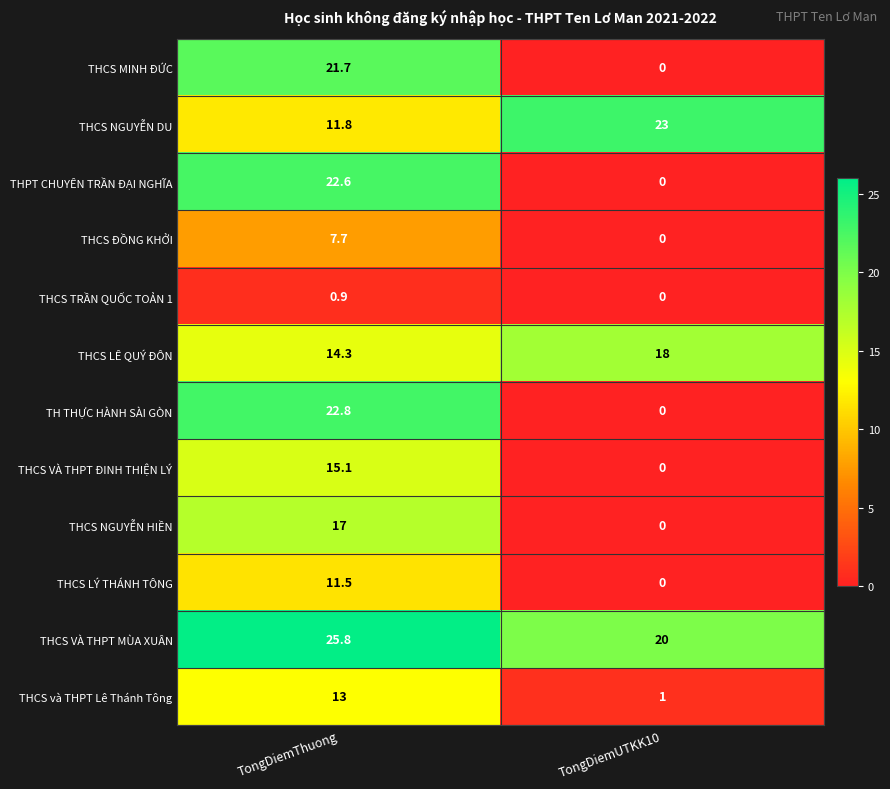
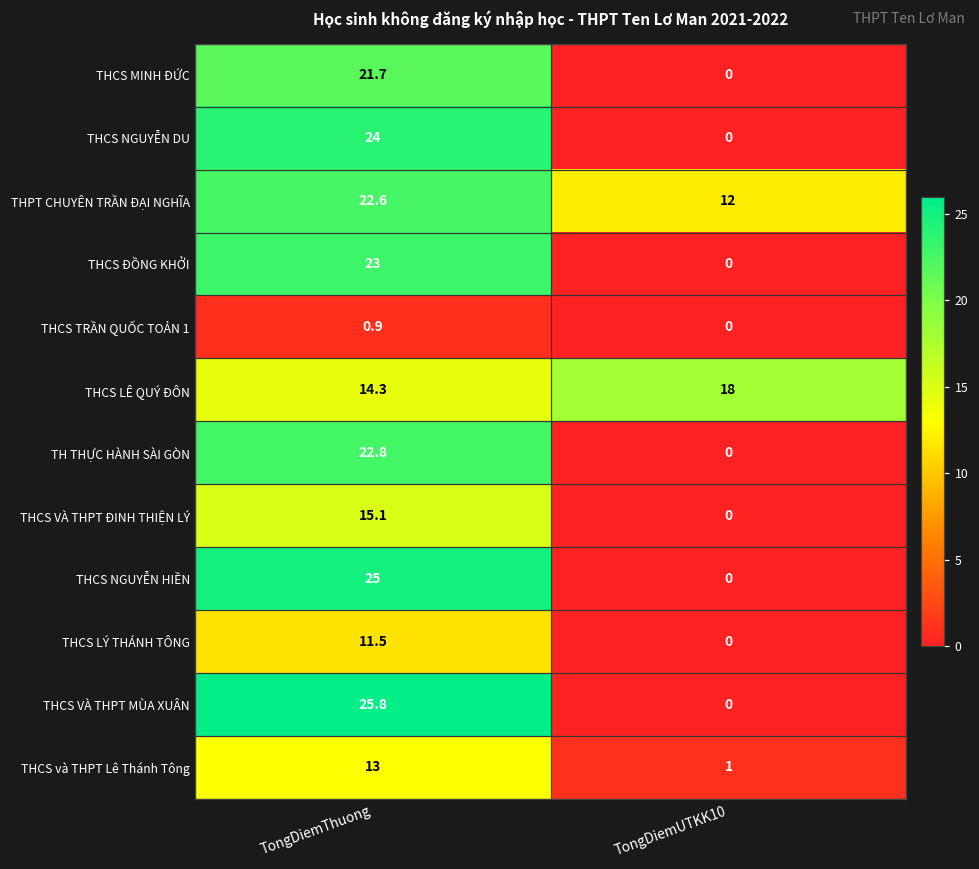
THCS NGUYỄN DU, TongDiemThuong: 11.8 -> 24
THCS NGUYỄN DU, TongDiemUTKK10: 23 -> 0
THPT CHUYÊN TRẦN ĐẠI NGHĨA, TongDiemUTKK10: 0 -> 12
THCS ĐỒNG KHỞI, TongDiemThuong: 7.7 -> 23
THCS NGUYỄN HIỀN, TongDiemThuong: 17 -> 25
THCS VÀ THPT MÙA XUÂN, TongDiemUTKK10: 20 -> 0
